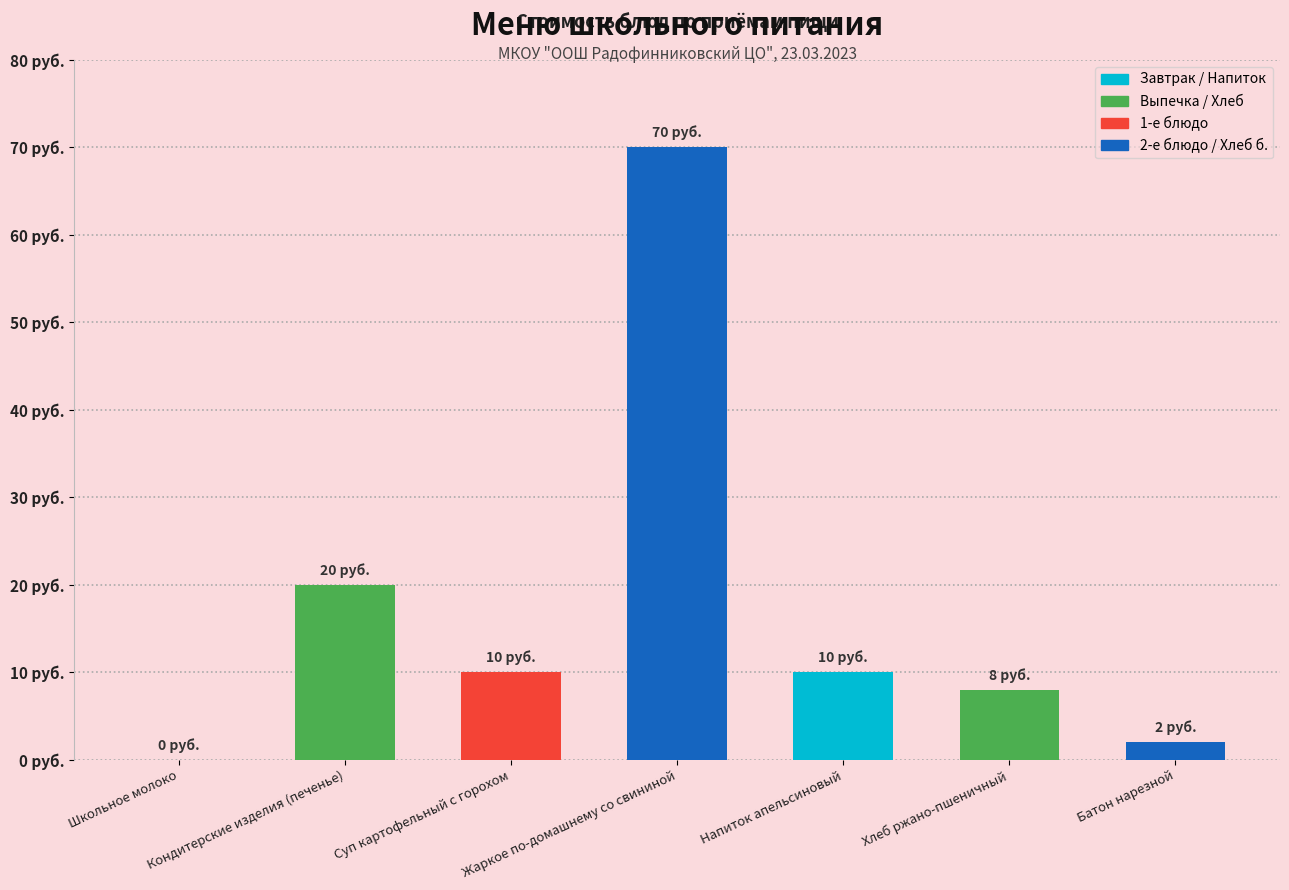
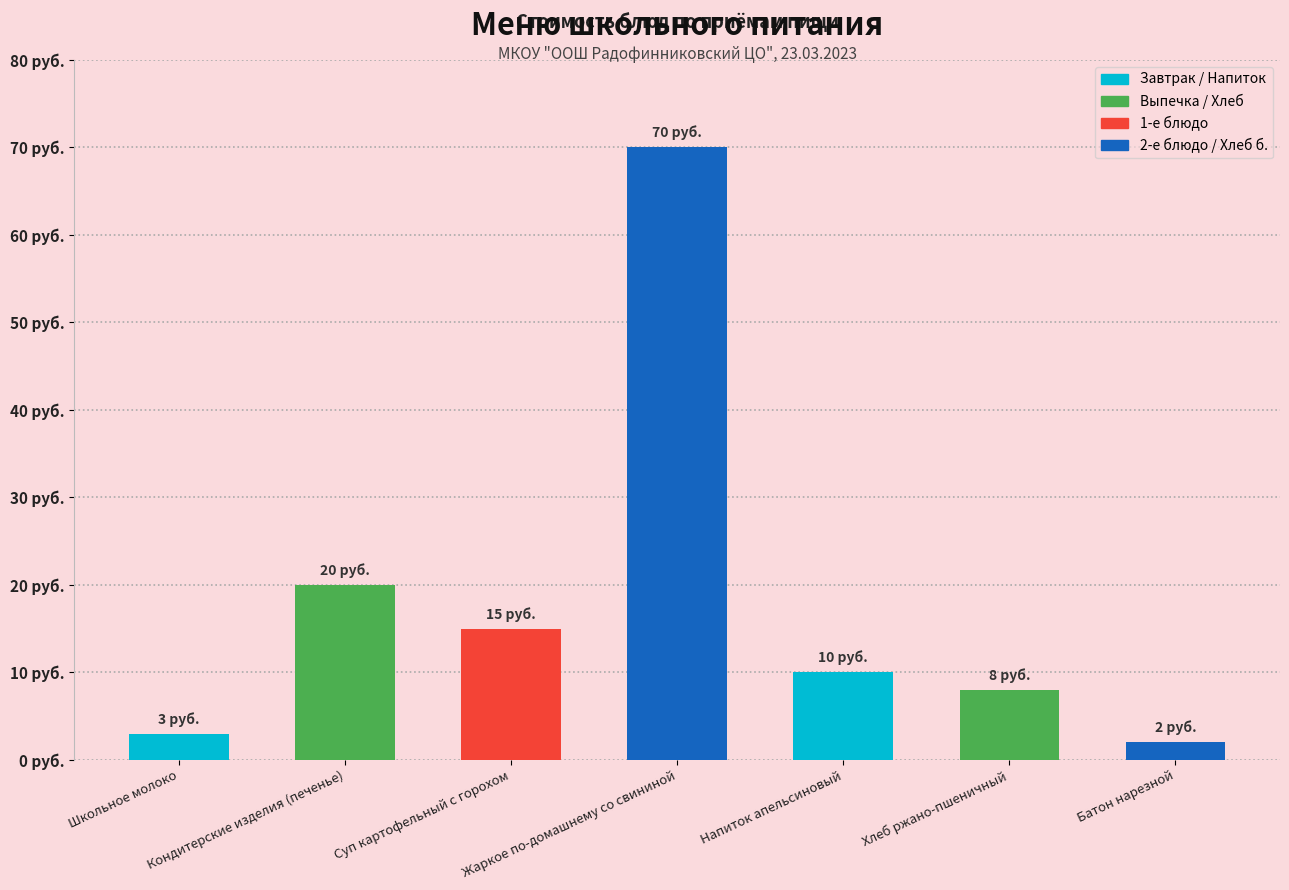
Школьное молоко: 0 -> 3
Суп картофельный с горохом: 10 -> 15
